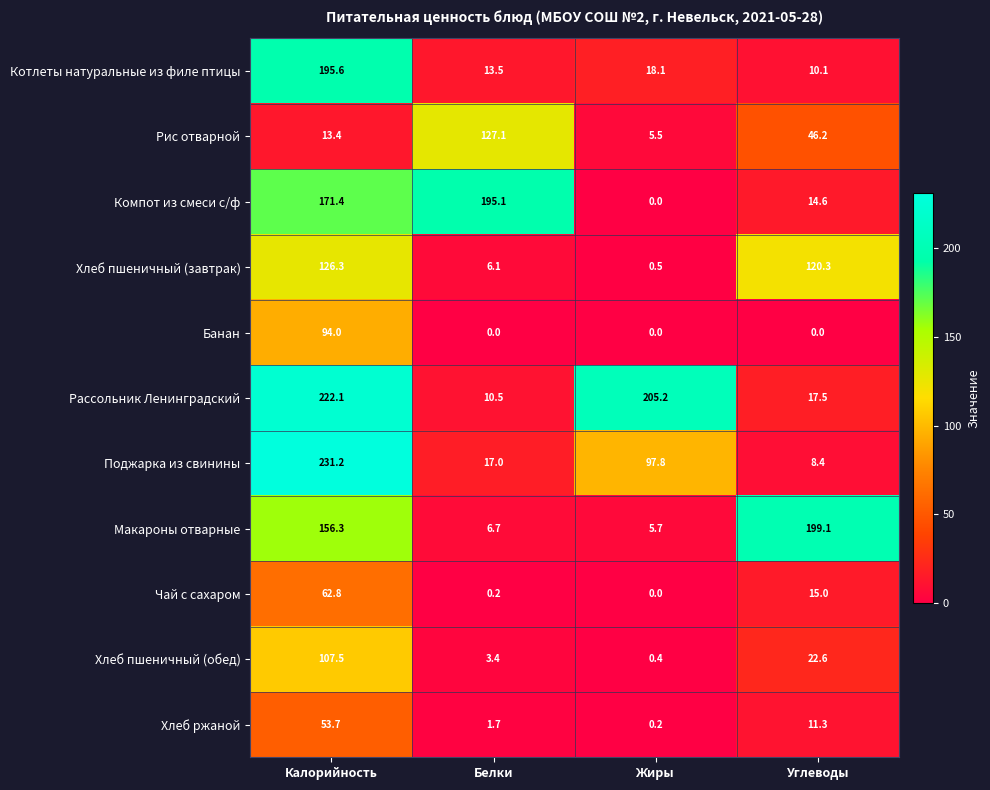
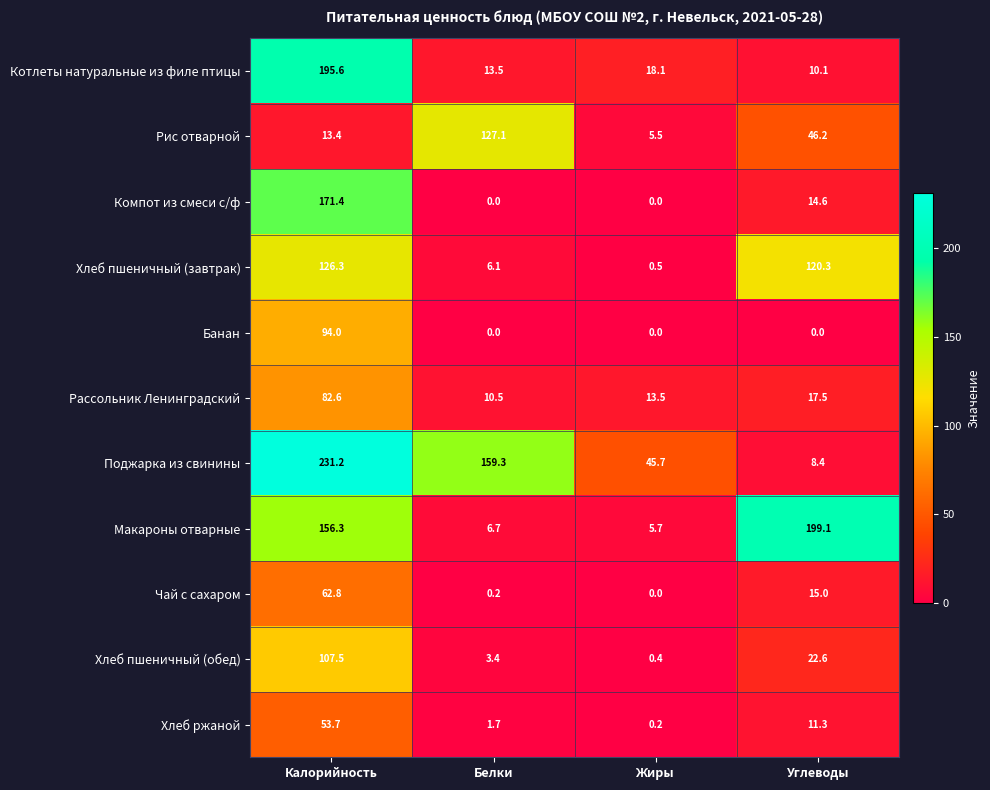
Компот из смеси с/ф, Белки: 195.1 -> 0.0
Рассольник Ленинградский, Калорийность: 222.1 -> 82.6
Рассольник Ленинградский, Жиры: 205.2 -> 13.5
Поджарка из свинины, Белки: 17.0 -> 159.3
Поджарка из свинины, Жиры: 97.8 -> 45.7
